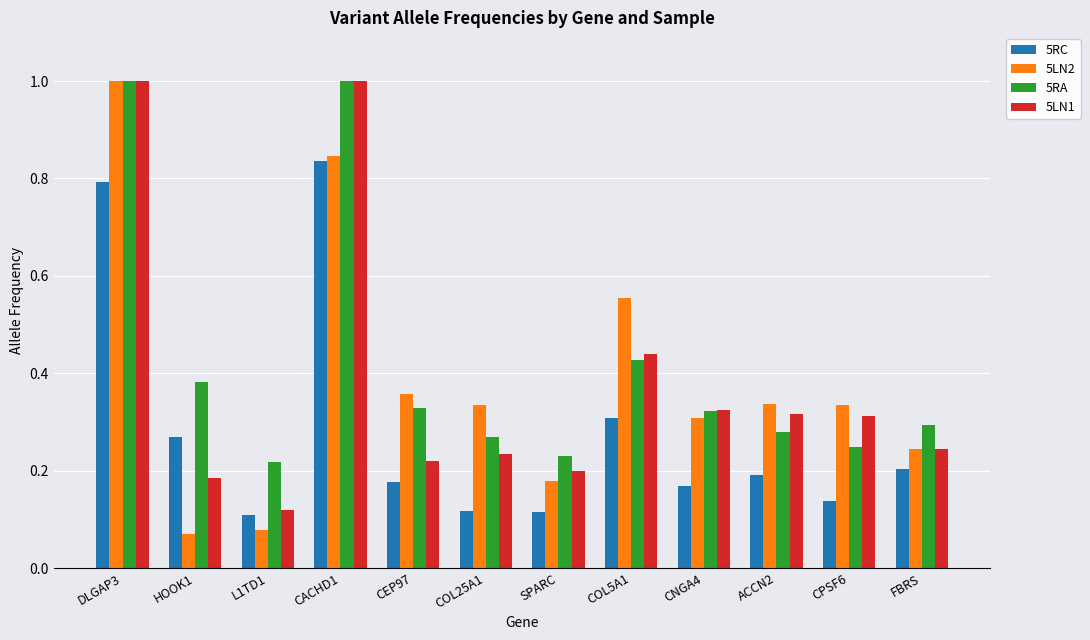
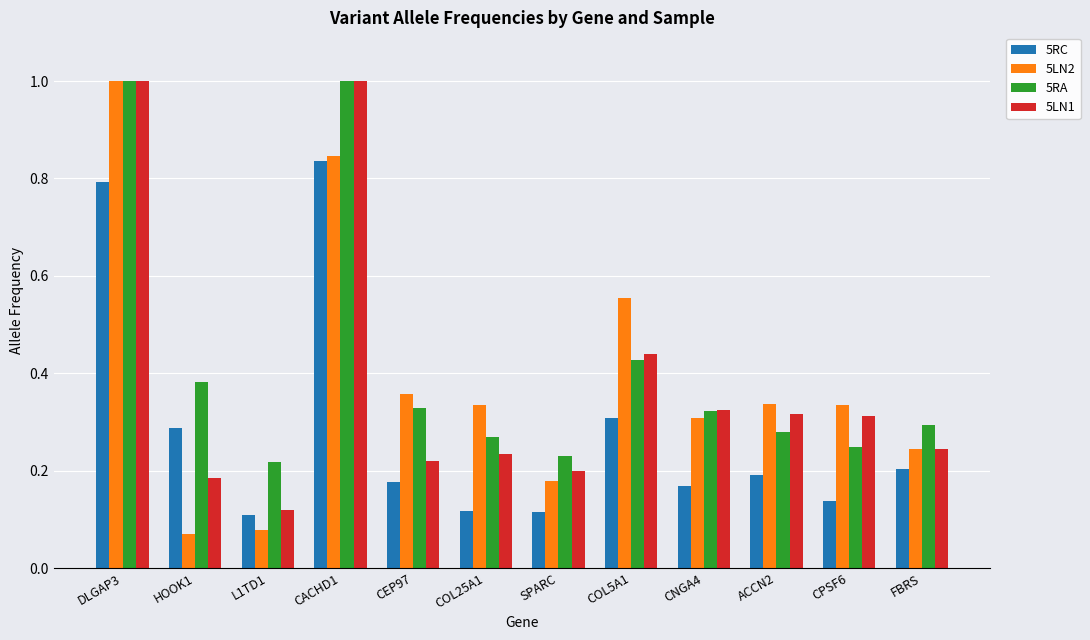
5RC, HOOK1: 0.27 -> 0.29
